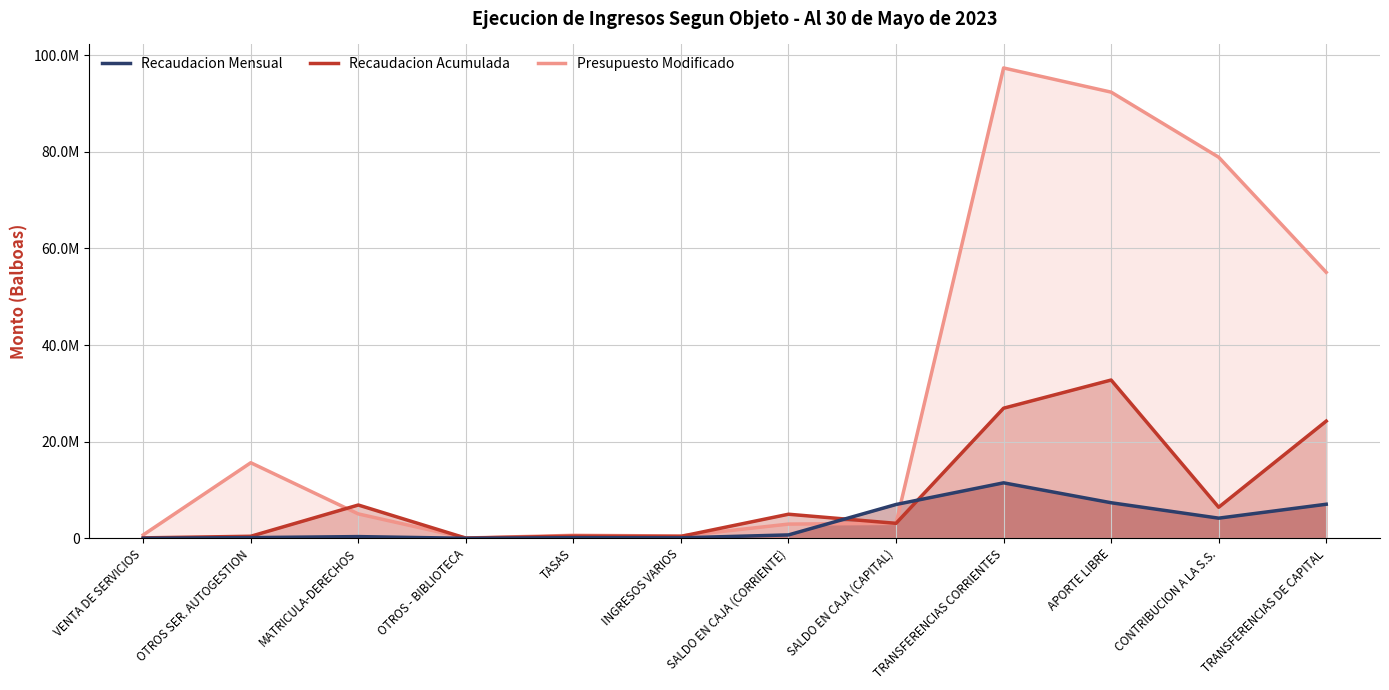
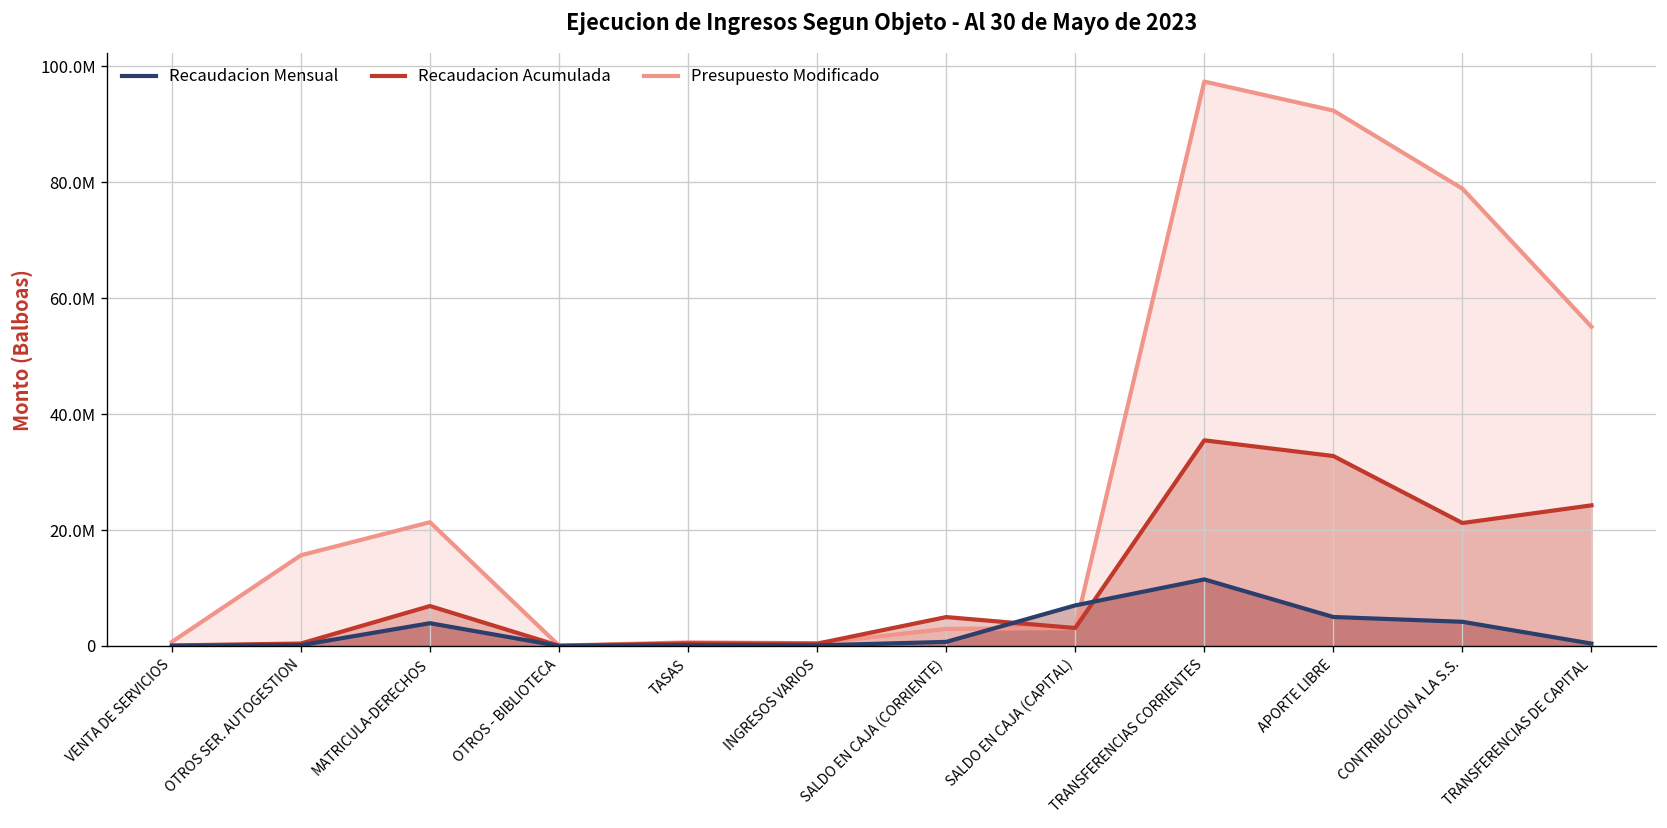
Presupuesto Modificado, MATRICULA-DERECHOS: 5000000 -> 21000000
Recaudacion Mensual, MATRICULA-DERECHOS: 0 -> 4000000
Recaudacion Acumulada, TRANSFERENCIAS CORRIENTES: 27000000 -> 35000000
Recaudacion Mensual, APORTE LIBRE: 7000000 -> 5000000
Recaudacion Acumulada, CONTRIBUCION A LA S.S.: 6000000 -> 21000000
Recaudacion Mensual, TRANSFERENCIAS DE CAPITAL: 7000000 -> 0
